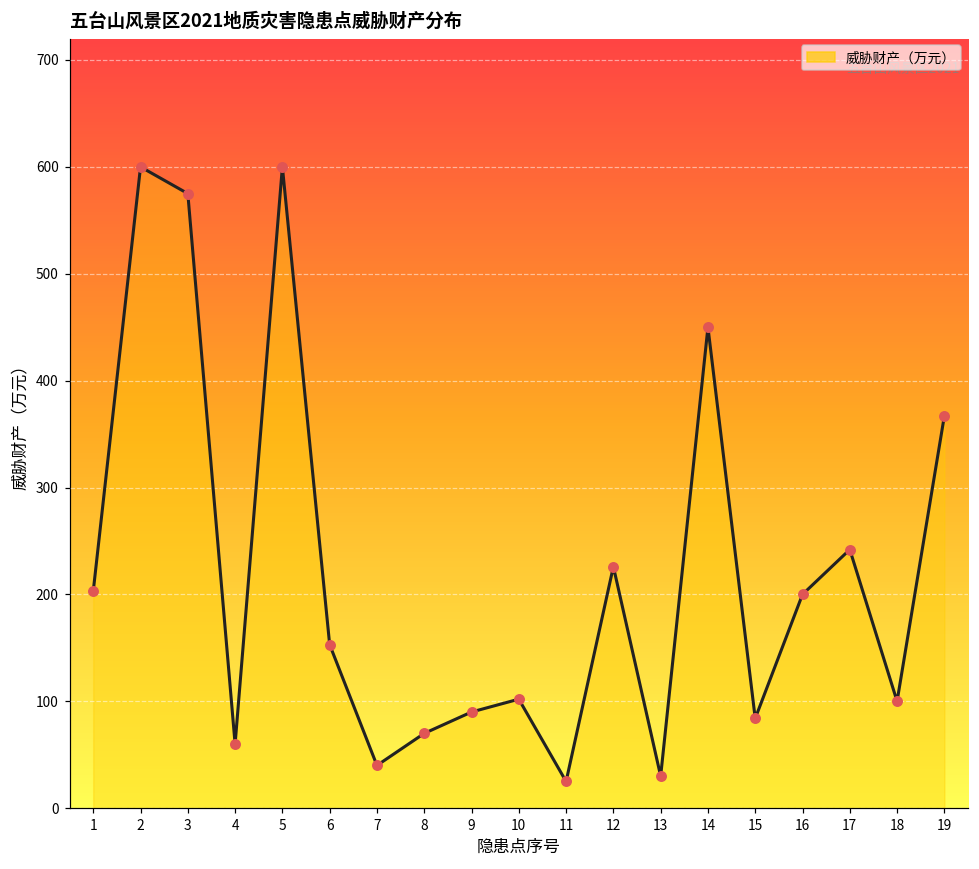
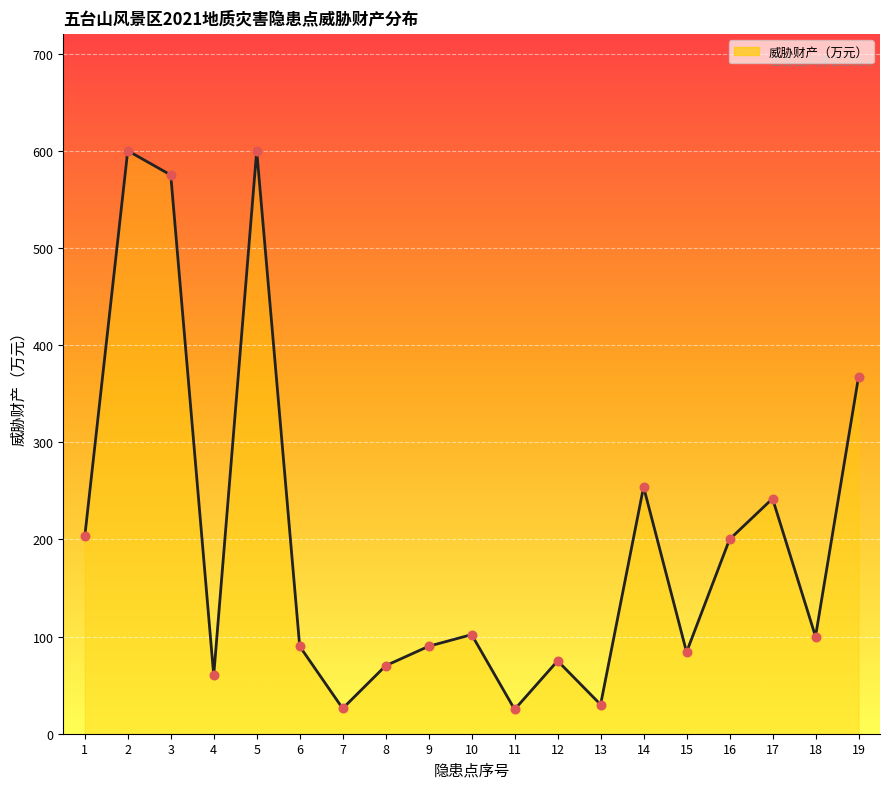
6: 150 -> 90
7: 40 -> 30
12: 230 -> 80
14: 450 -> 250
